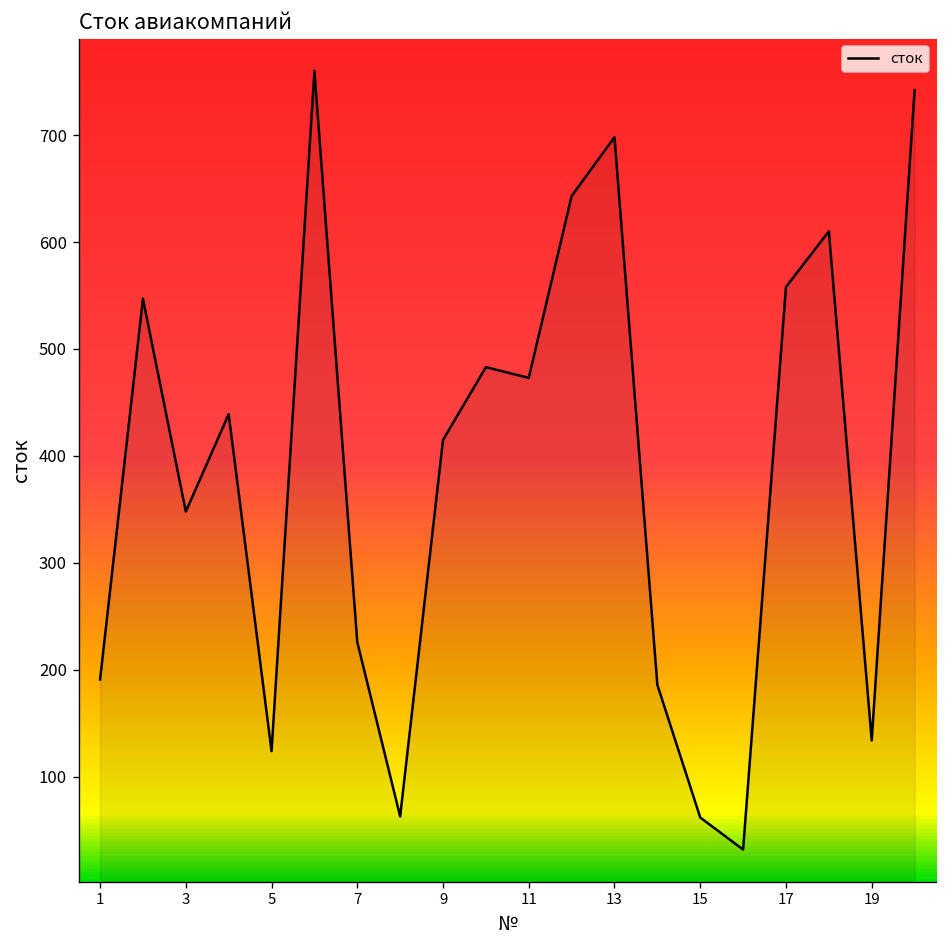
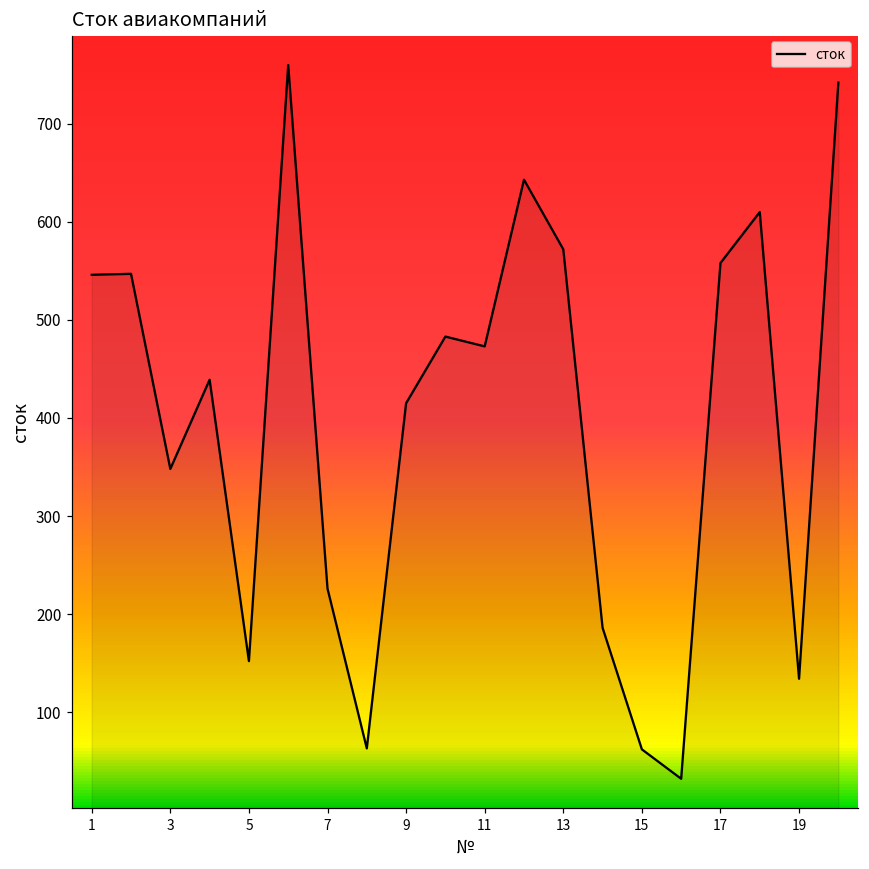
1: 190 -> 550
5: 120 -> 150
13: 700 -> 570
